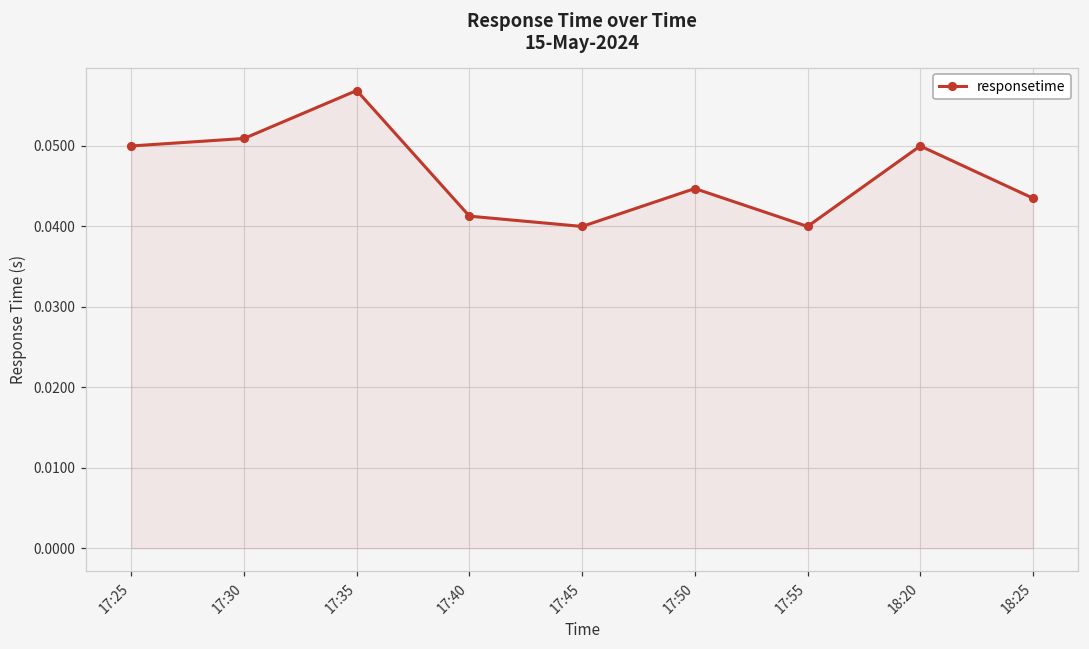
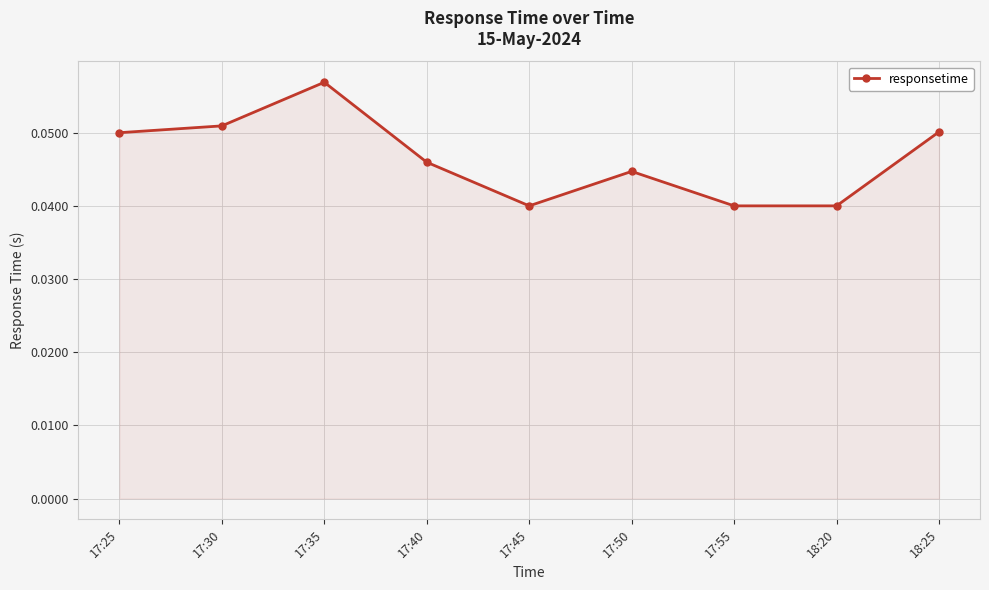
17:40: 0.041 -> 0.046
18:20: 0.05 -> 0.04
18:25: 0.044 -> 0.050
